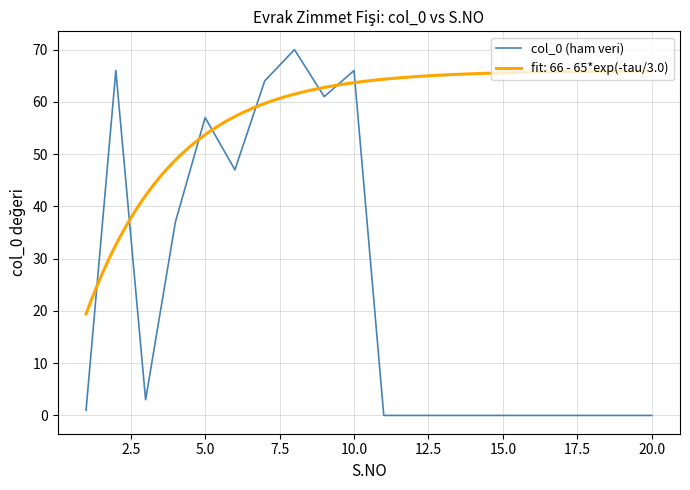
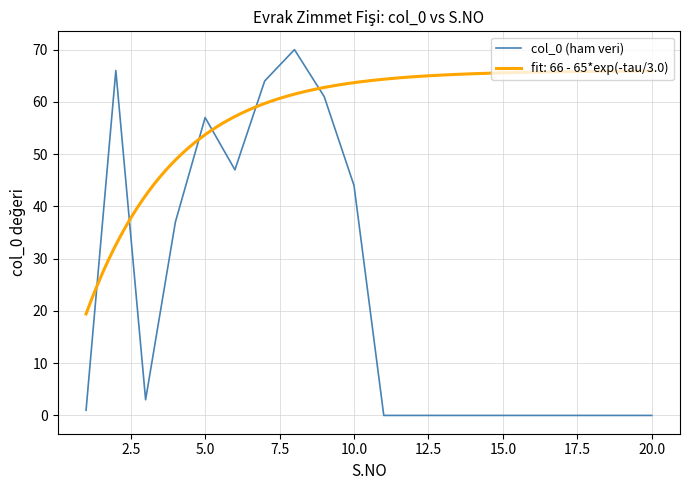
col_0 (ham veri), 10.0: 66 -> 44
